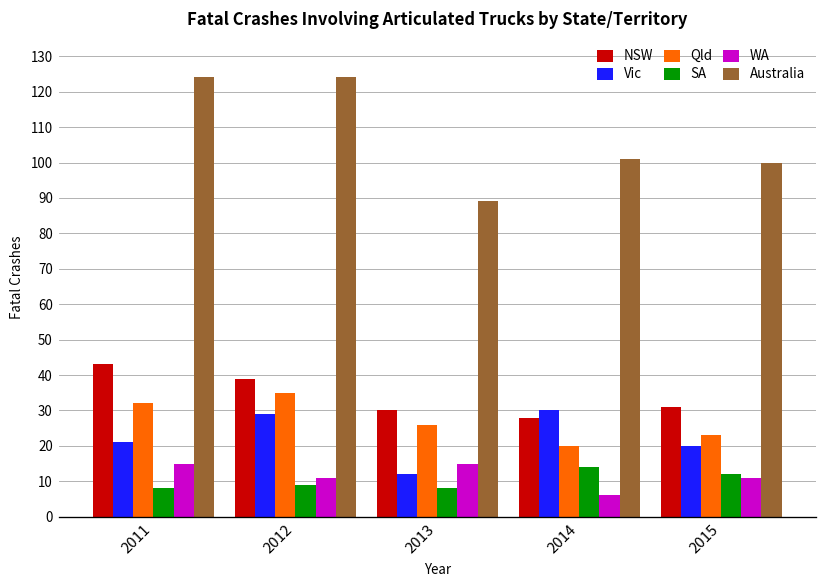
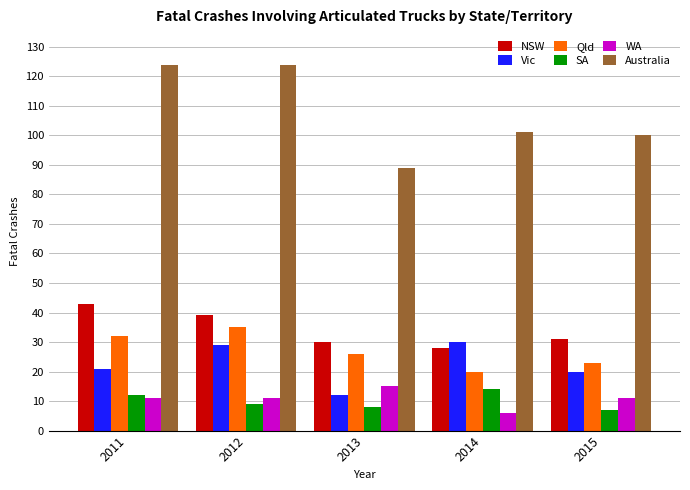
SA, 2011: 8 -> 12
WA, 2011: 15 -> 11
SA, 2015: 12 -> 7
